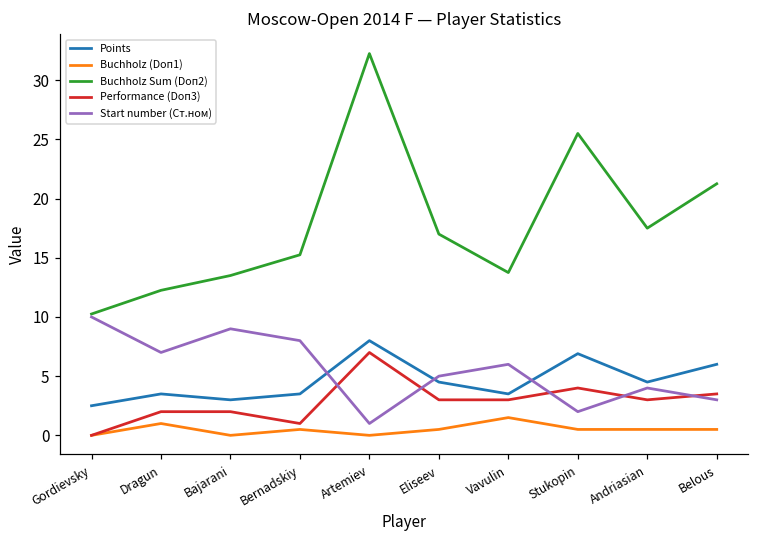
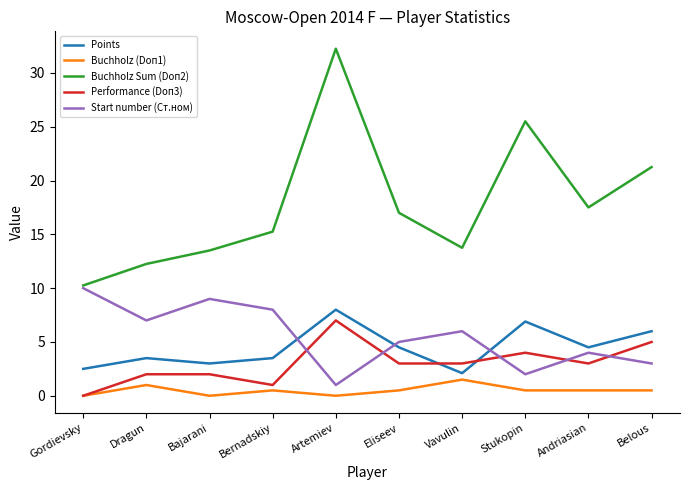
Points, Vavulin: 3.5 -> 2.1
Performance (Doп3), Belous: 3.5 -> 5.0
